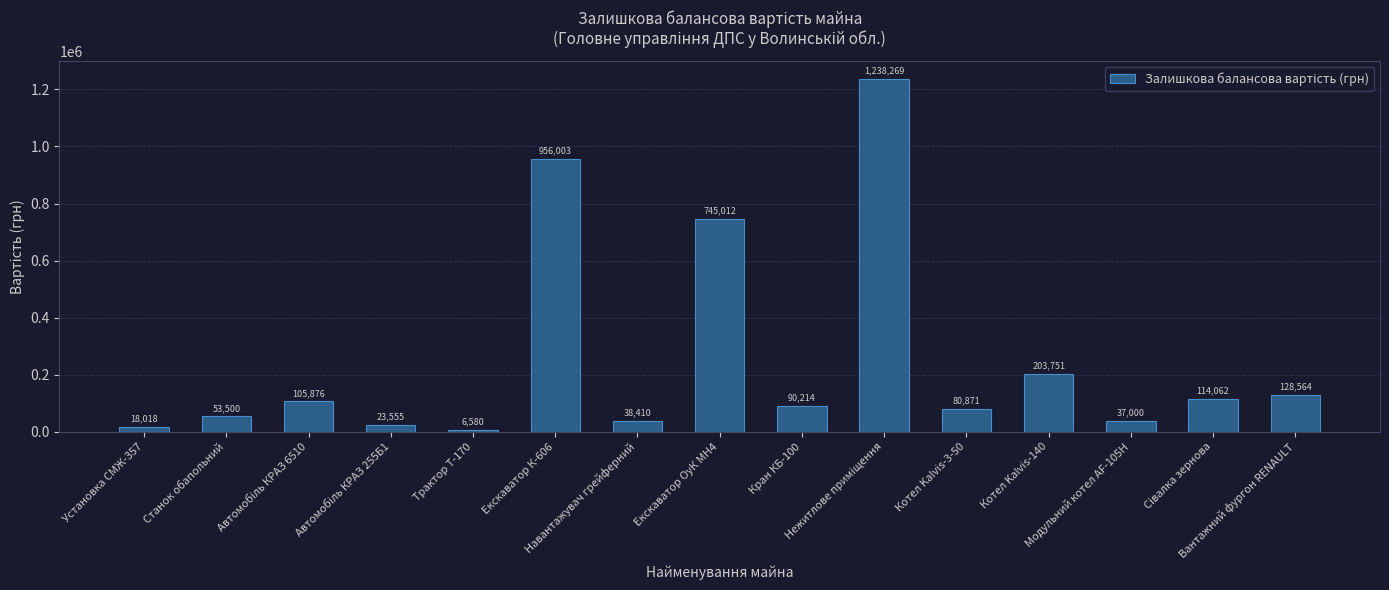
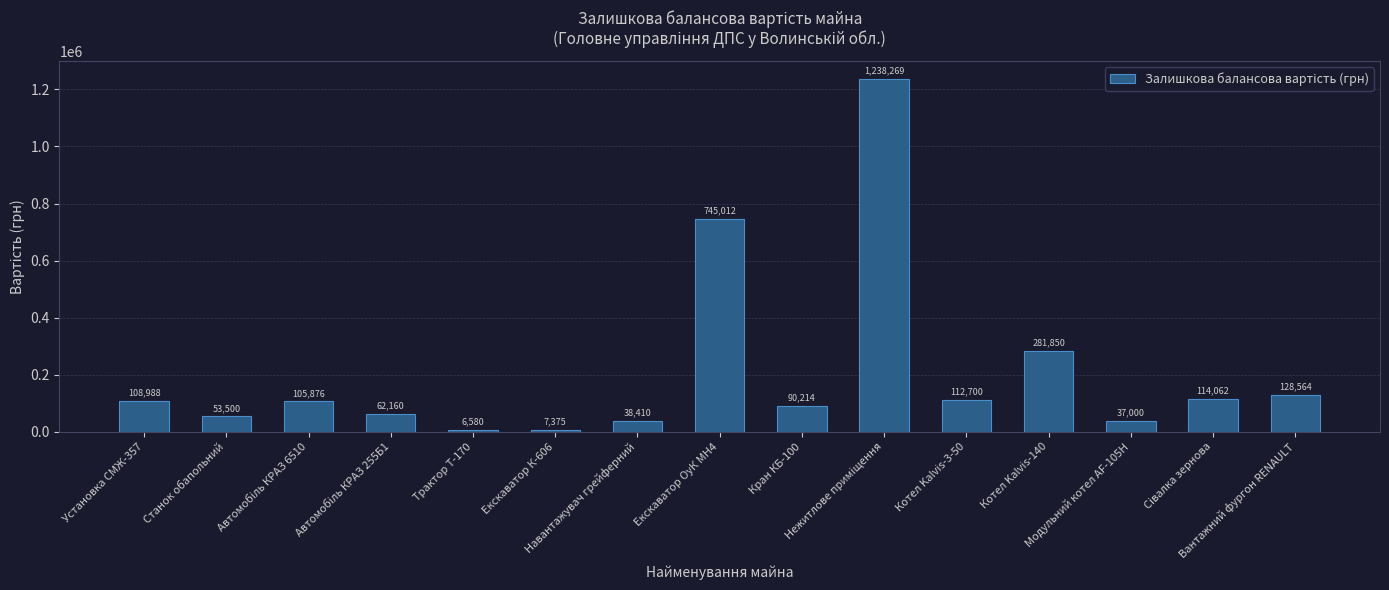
Установка СМЖ-357: 18,018 -> 108,988
Автомобіль КРАЗ 255Б1: 23,555 -> 62,160
Екскаватор К-606: 956,003 -> 7,375
Котел Kalvis-3-50: 80,871 -> 112,700
Котел Kalvis-140: 203,751 -> 281,850
